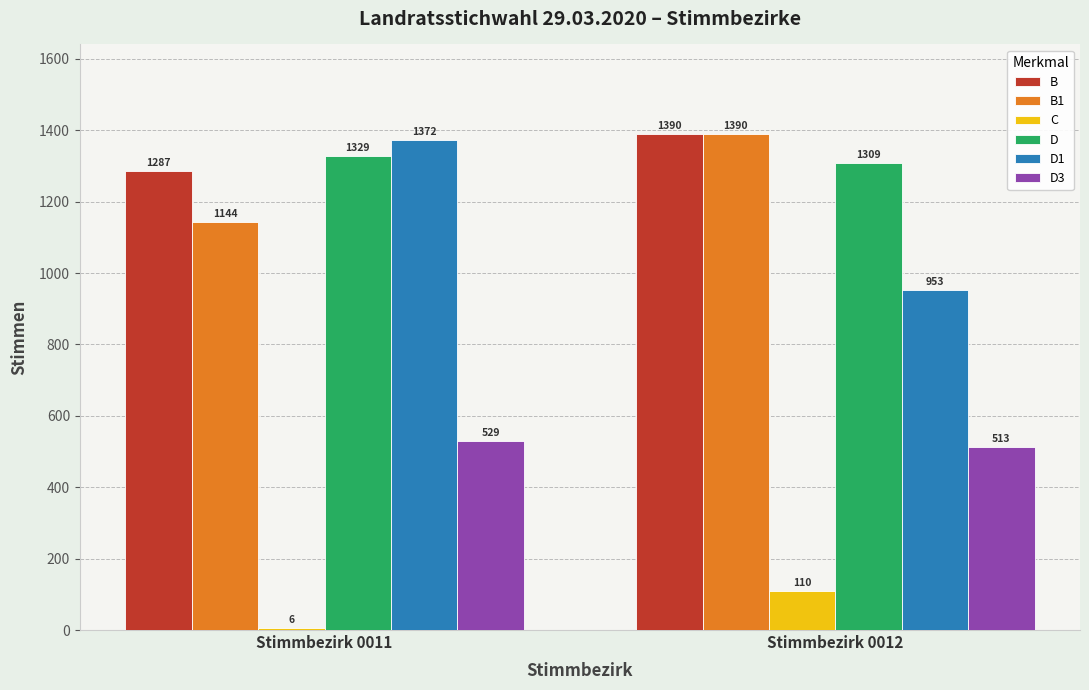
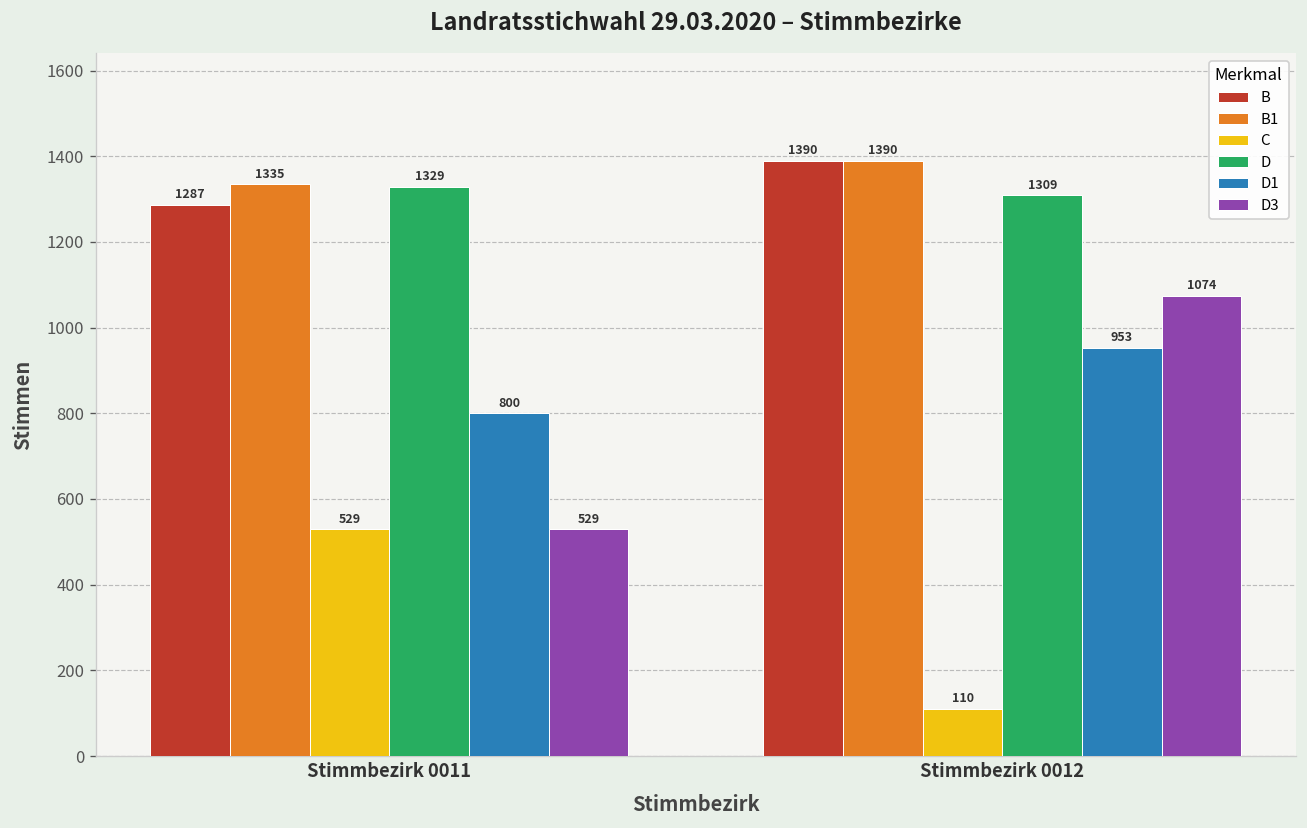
B1, Stimmbezirk 0011: 1144 -> 1335
C, Stimmbezirk 0011: 6 -> 529
D1, Stimmbezirk 0011: 1372 -> 800
D3, Stimmbezirk 0012: 513 -> 1074
